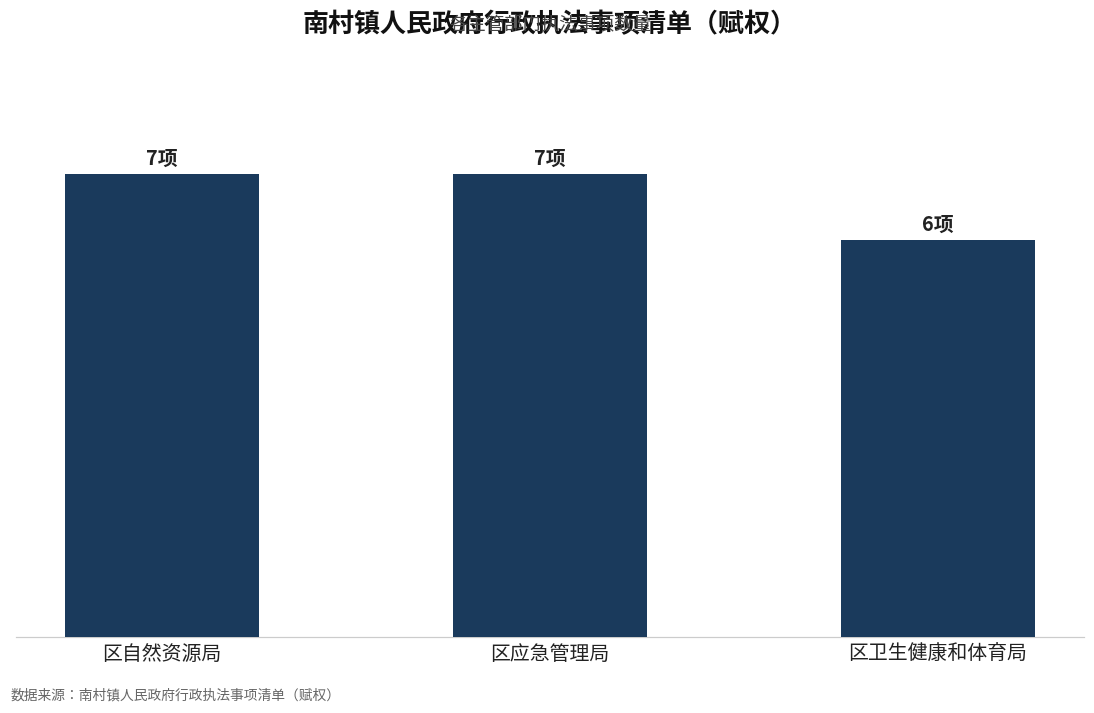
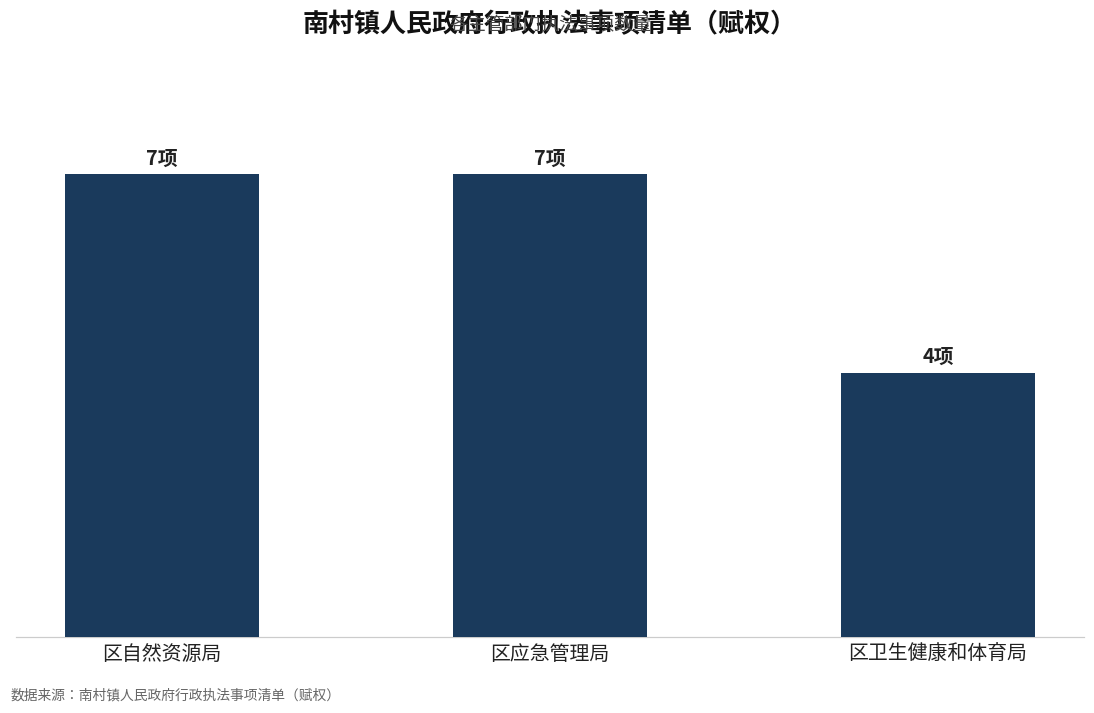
区卫生健康和体育局: 6项 -> 4项
